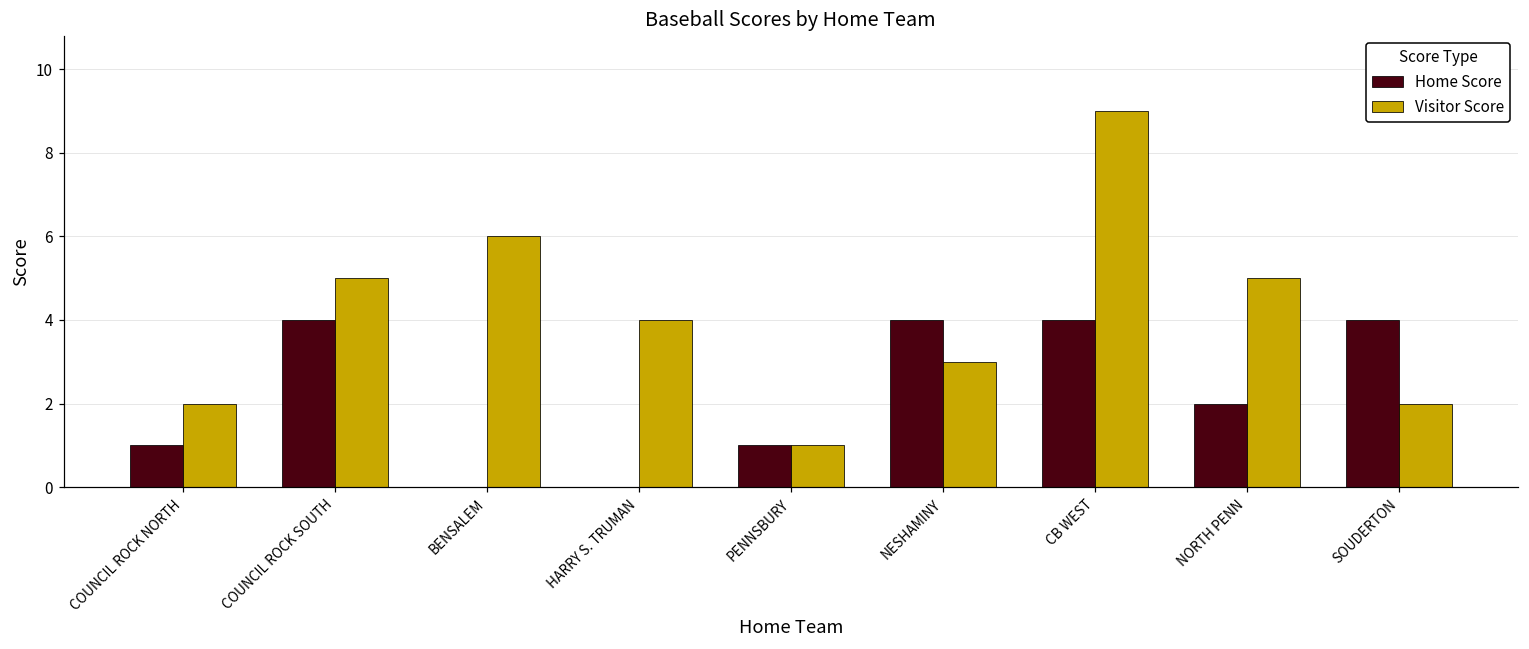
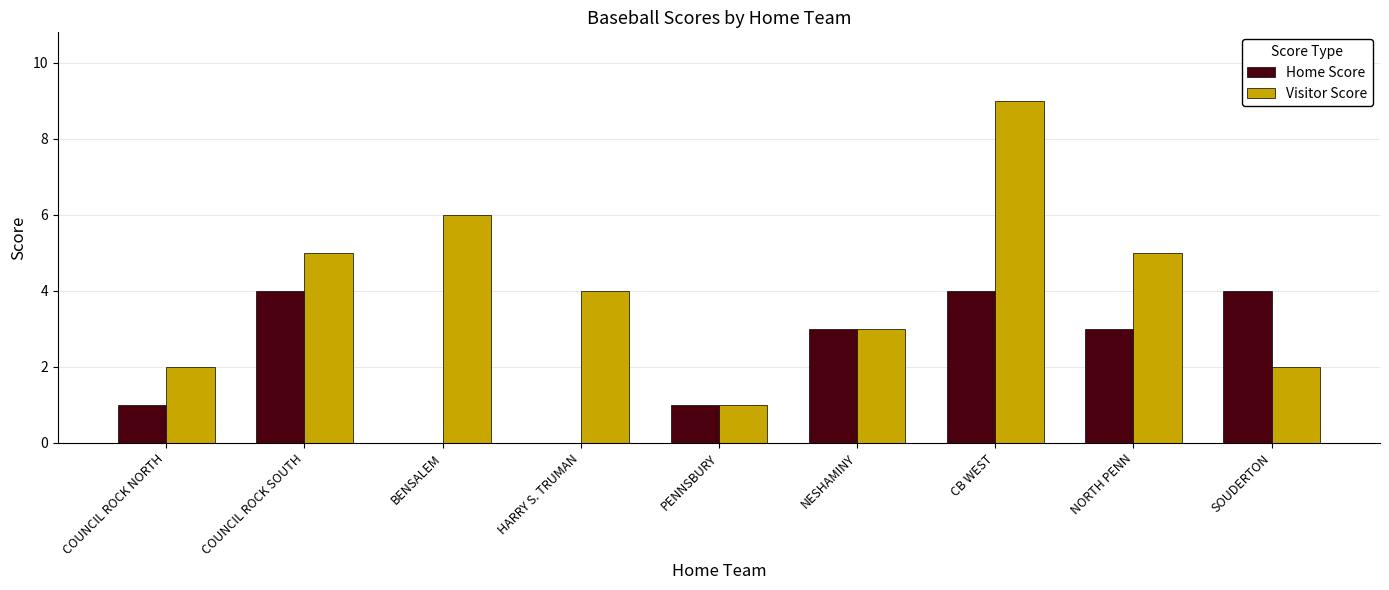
Home Score, NESHAMINY: 4 -> 3
Home Score, NORTH PENN: 2 -> 3
